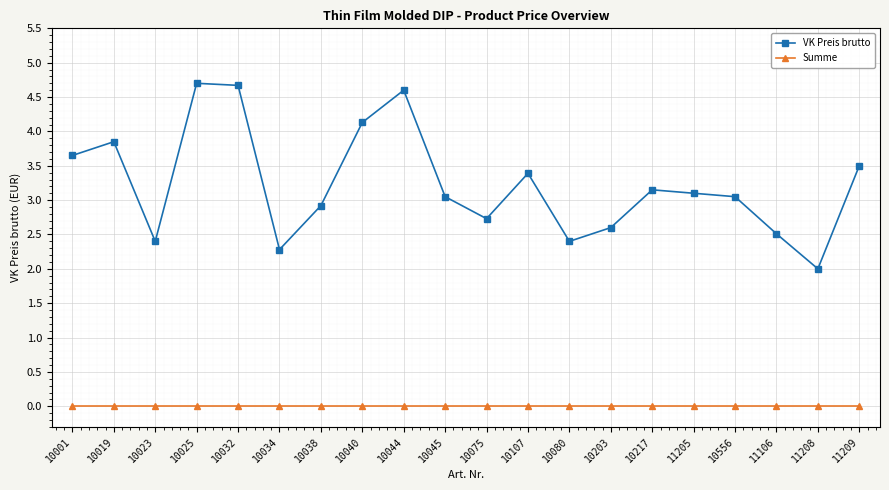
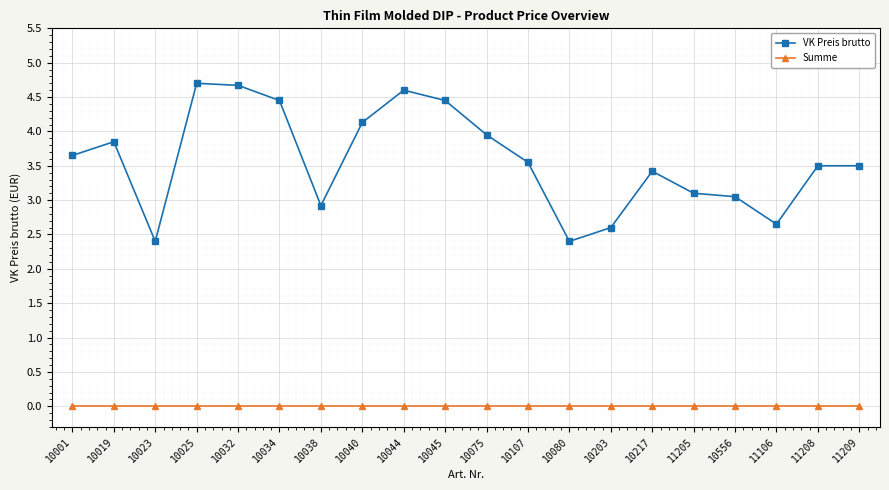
VK Preis brutto, 10034: 2.3 -> 4.5
VK Preis brutto, 10045: 3.1 -> 4.5
VK Preis brutto, 10075: 2.7 -> 4.0
VK Preis brutto, 10107: 3.4 -> 3.6
VK Preis brutto, 10217: 3.2 -> 3.4
VK Preis brutto, 11106: 2.5 -> 2.7
VK Preis brutto, 11208: 2.0 -> 3.5
